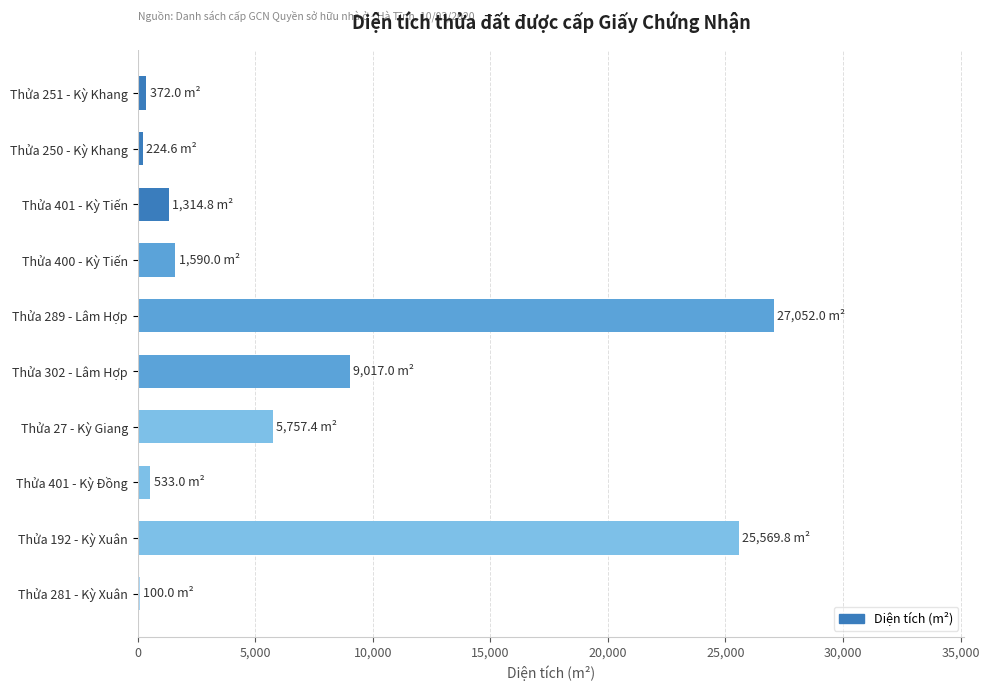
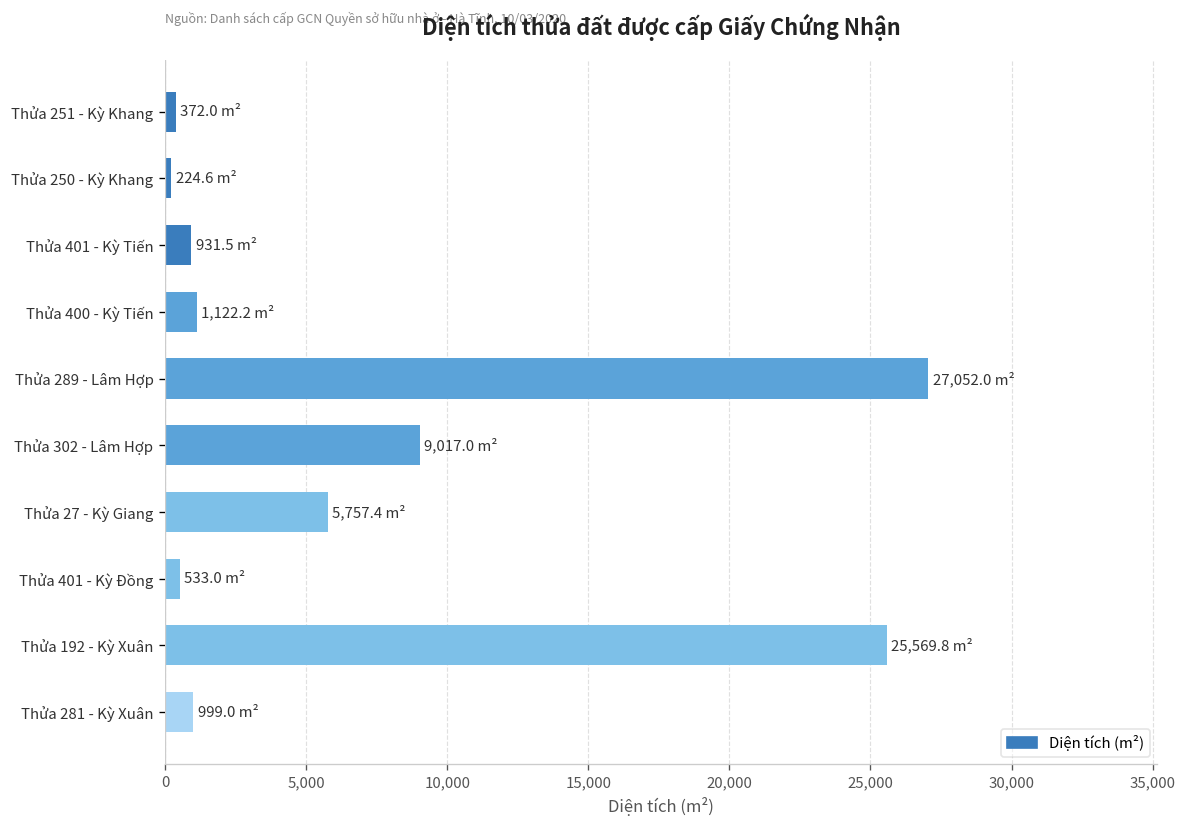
Thửa 401 - Kỳ Tiến: 1,314.8 -> 931.5
Thửa 400 - Kỳ Tiến: 1,590.0 -> 1,122.2
Thửa 281 - Kỳ Xuân: 100.0 -> 999.0
